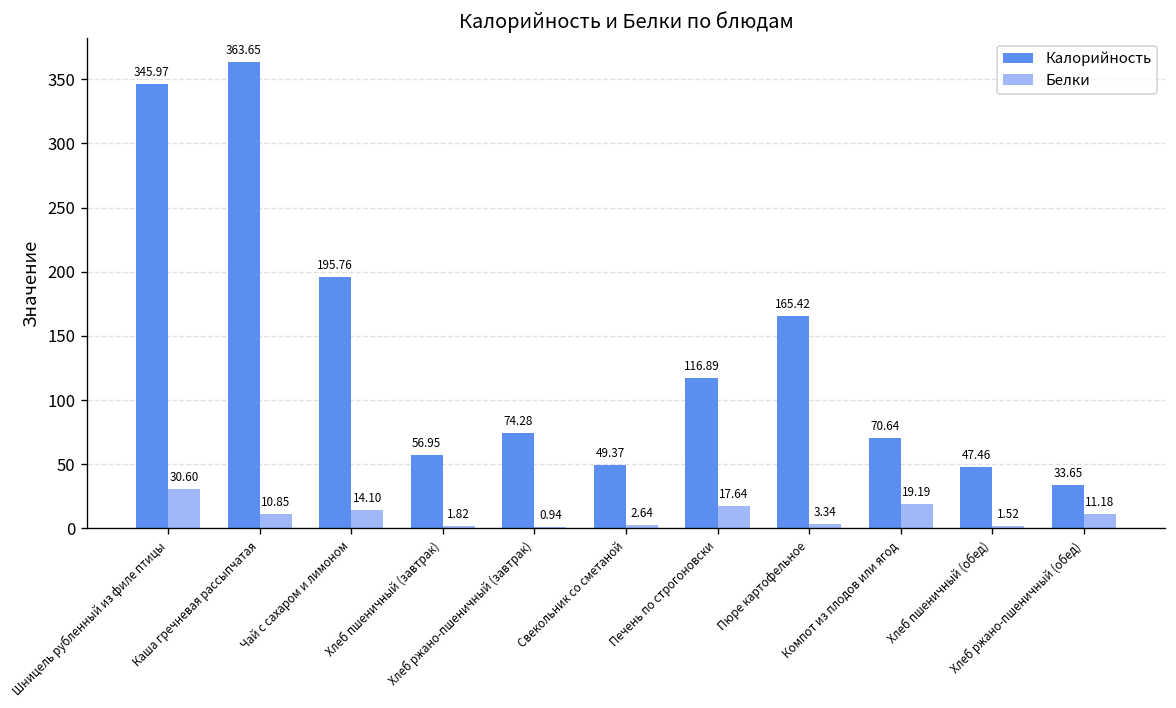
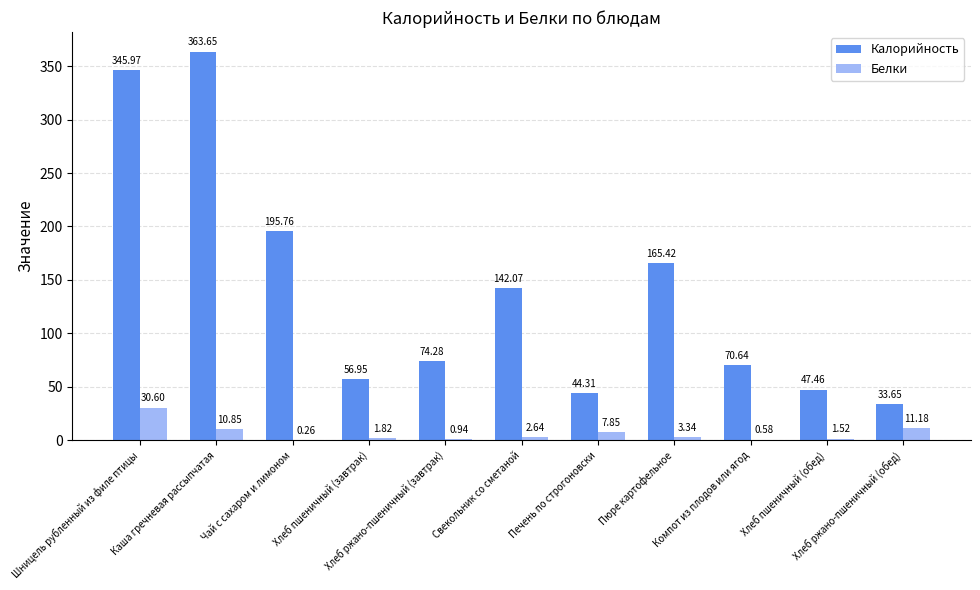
Белки, Чай с сахаром и лимоном: 14.10 -> 0.26
Калорийность, Свекольник со сметаной: 49.37 -> 142.07
Калорийность, Печень по строгоновски: 116.89 -> 44.31
Белки, Печень по строгоновски: 17.64 -> 7.85
Белки, Компот из плодов или ягод: 19.19 -> 0.58
